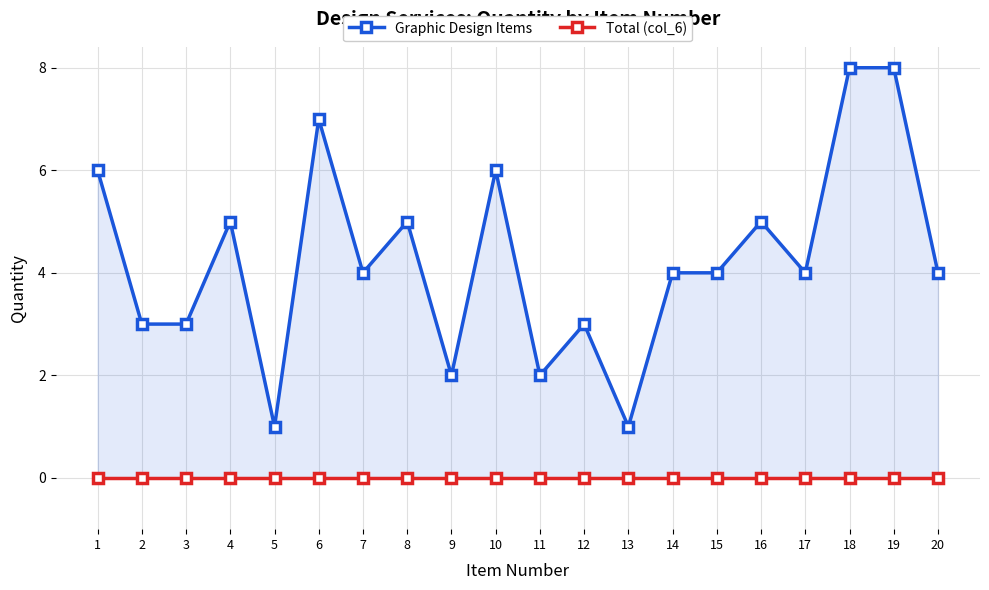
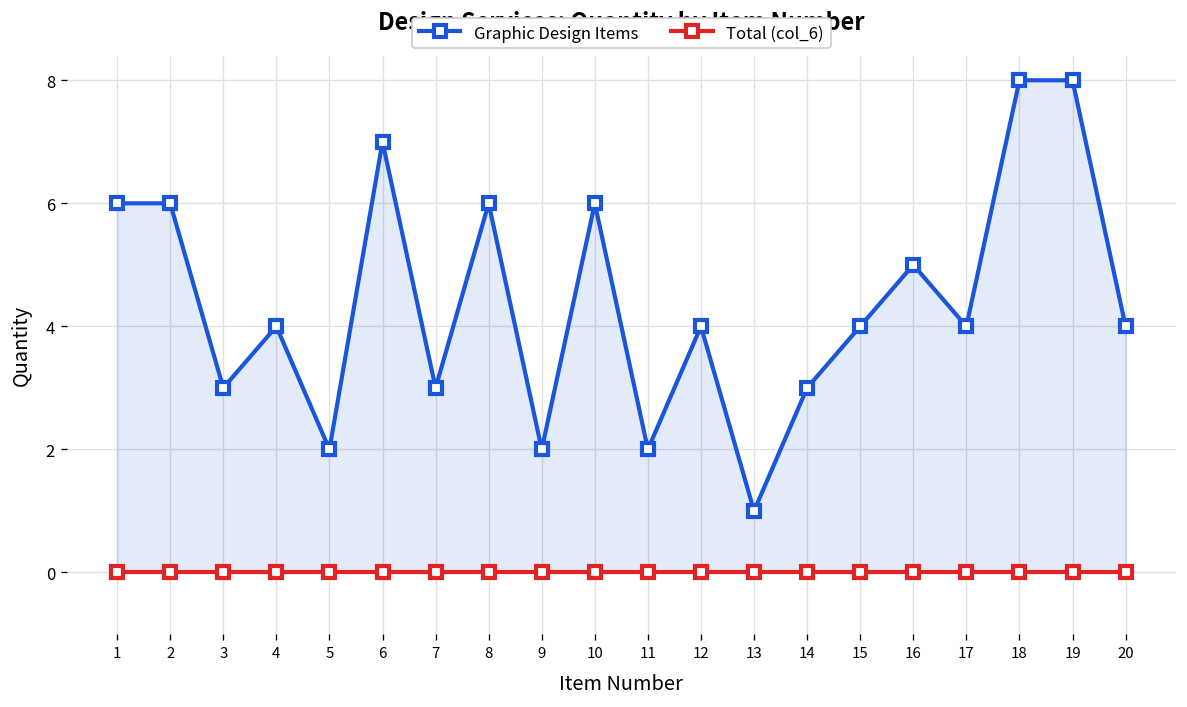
Graphic Design Items, 2: 3 -> 6
Graphic Design Items, 4: 5 -> 4
Graphic Design Items, 5: 1 -> 2
Graphic Design Items, 7: 4 -> 3
Graphic Design Items, 8: 5 -> 6
Graphic Design Items, 12: 3 -> 4
Graphic Design Items, 14: 4 -> 3
